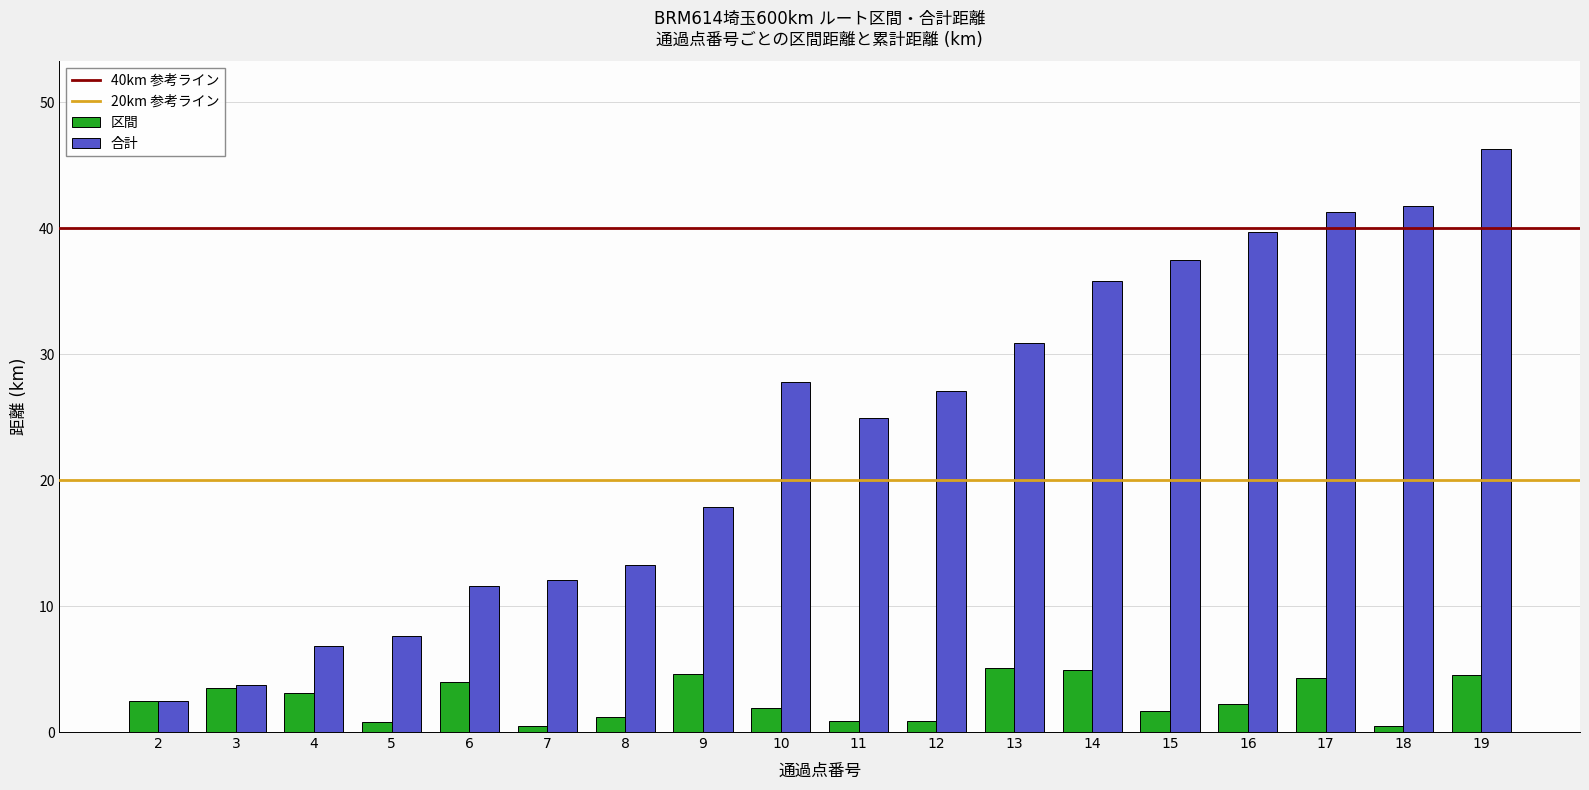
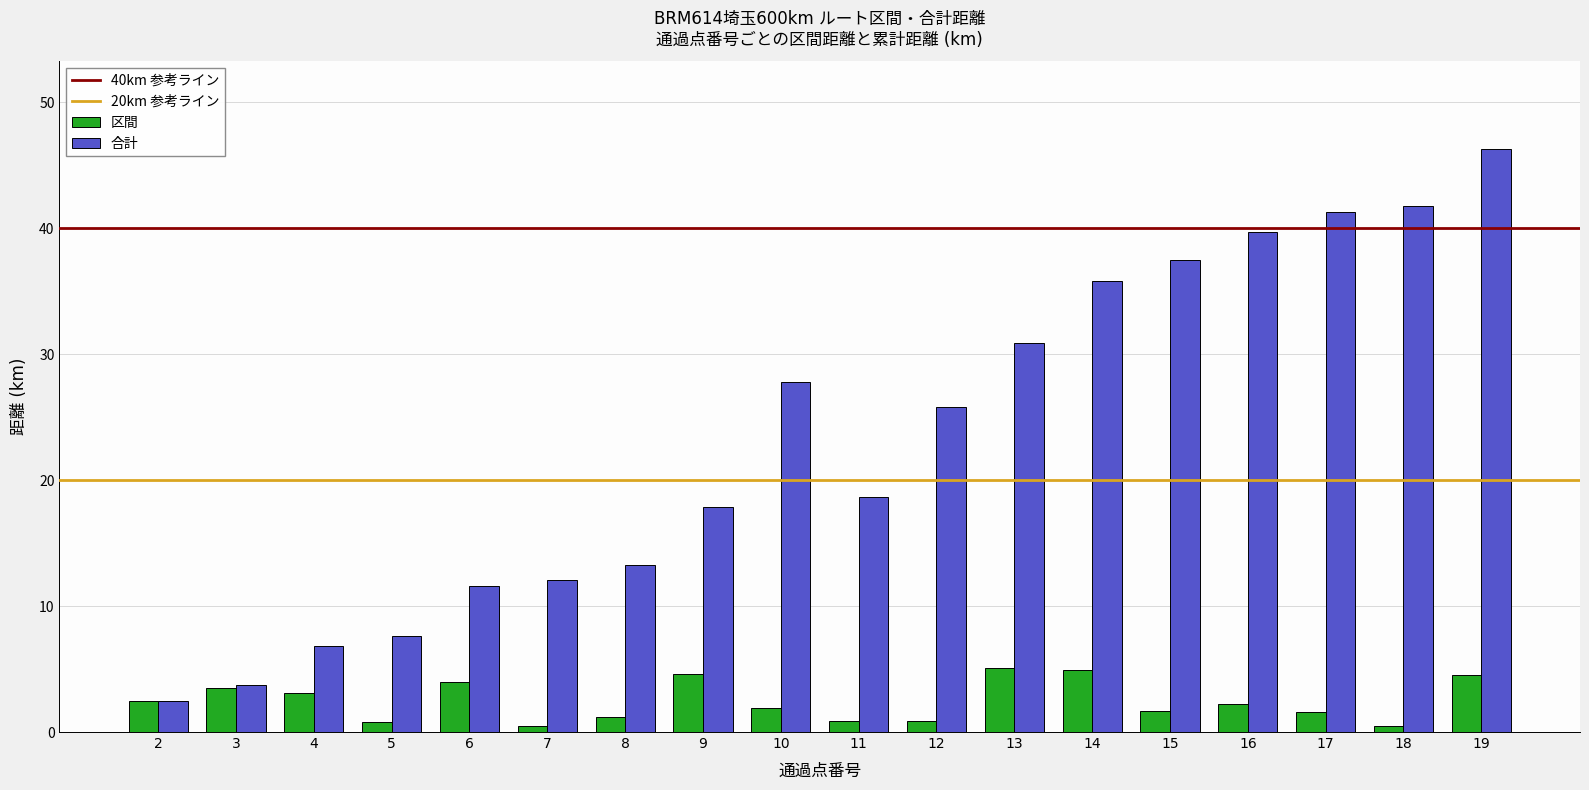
合計, 11: 24.9 -> 18.7
合計, 12: 27.1 -> 25.8
区間, 17: 4.3 -> 1.6
